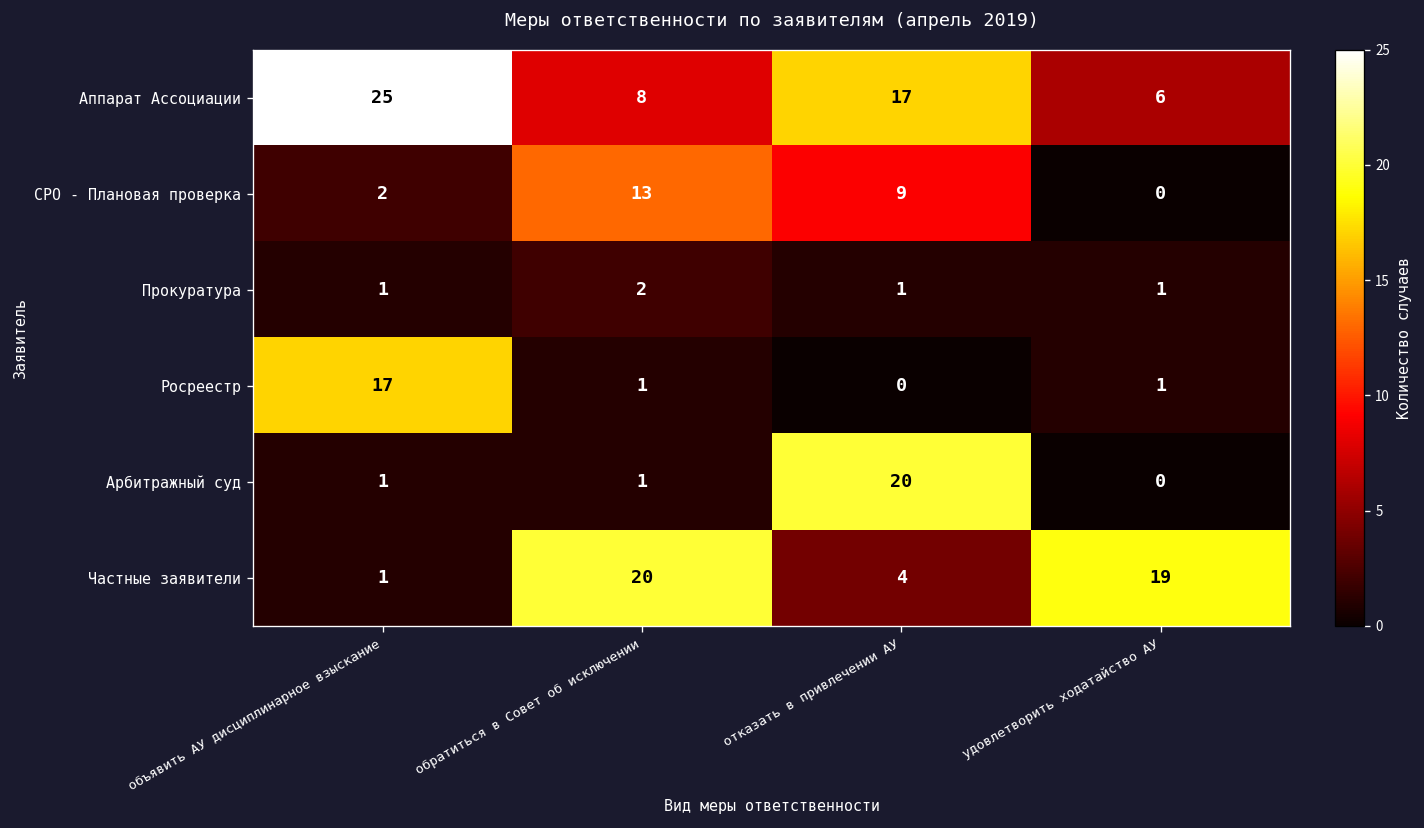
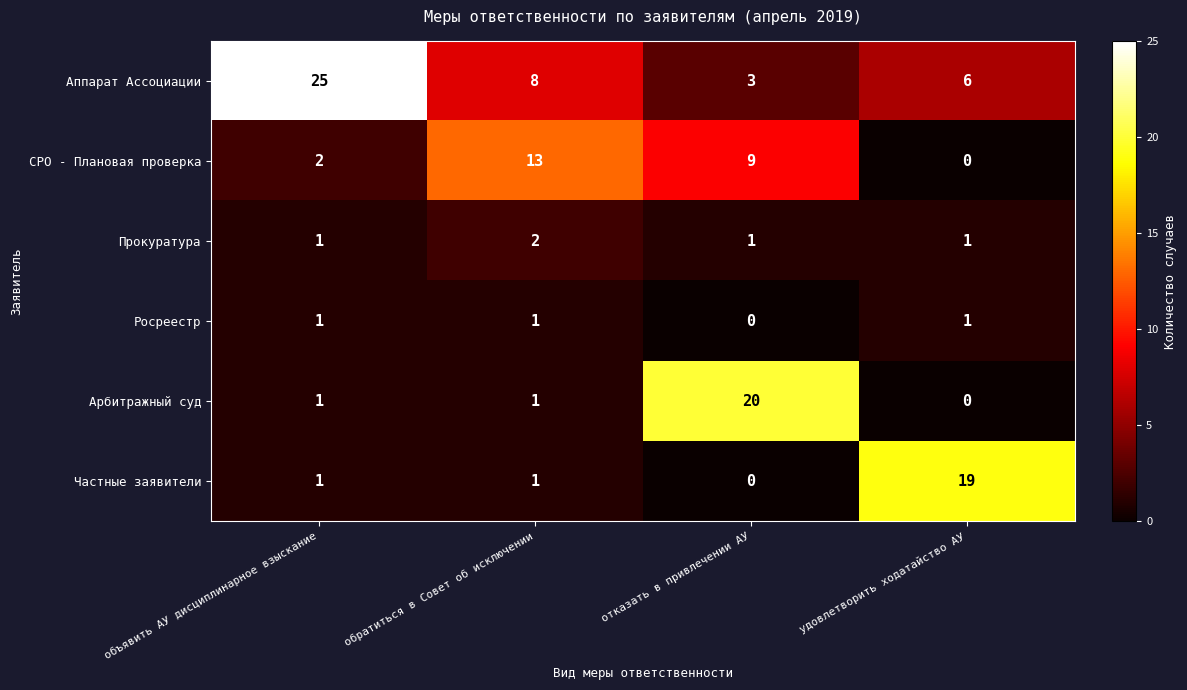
Аппарат Ассоциации, отказать в привлечении АУ: 17 -> 3
Росреестр, объявить АУ дисциплинарное взыскание: 17 -> 1
Частные заявители, обратиться в Совет об исключении: 20 -> 1
Частные заявители, отказать в привлечении АУ: 4 -> 0
